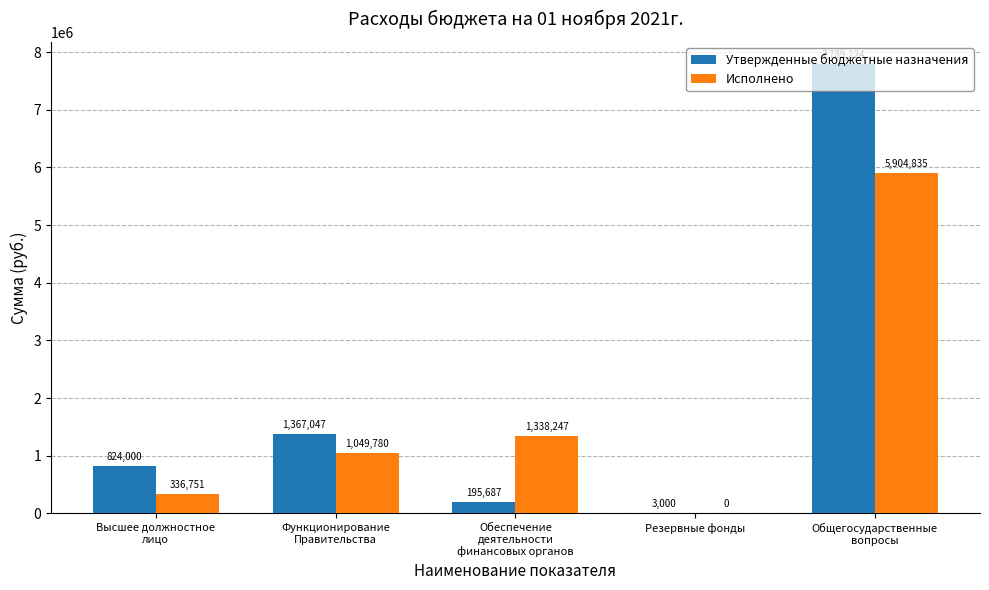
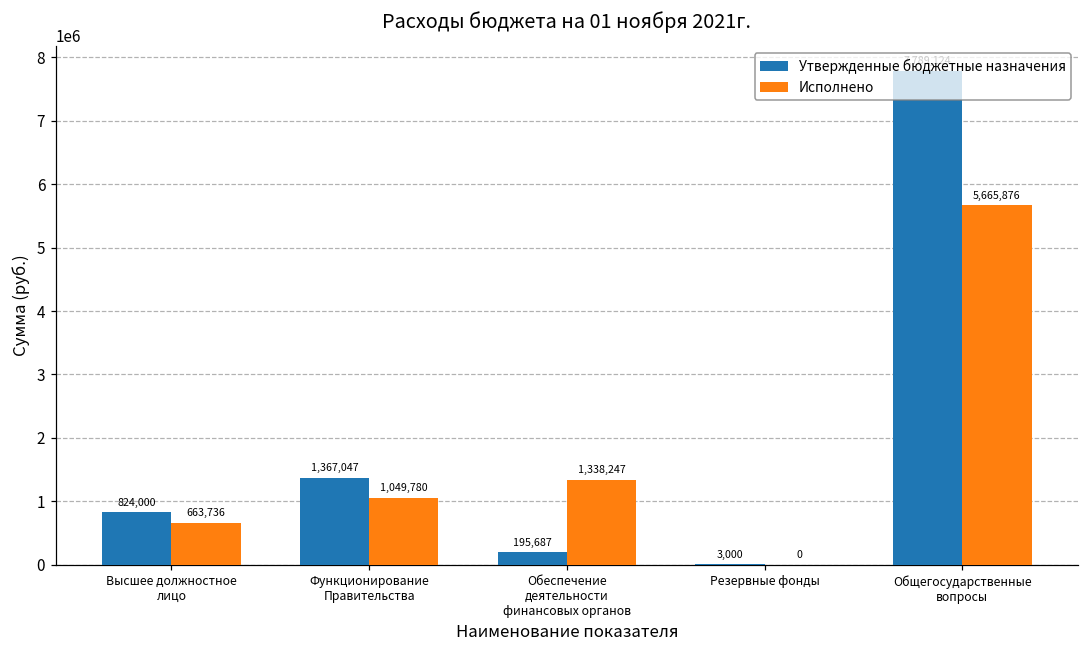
Исполнено, Высшее должностное лицо: 336,751 -> 663,736
Исполнено, Общегосударственные вопросы: 5,904,835 -> 5,665,876
